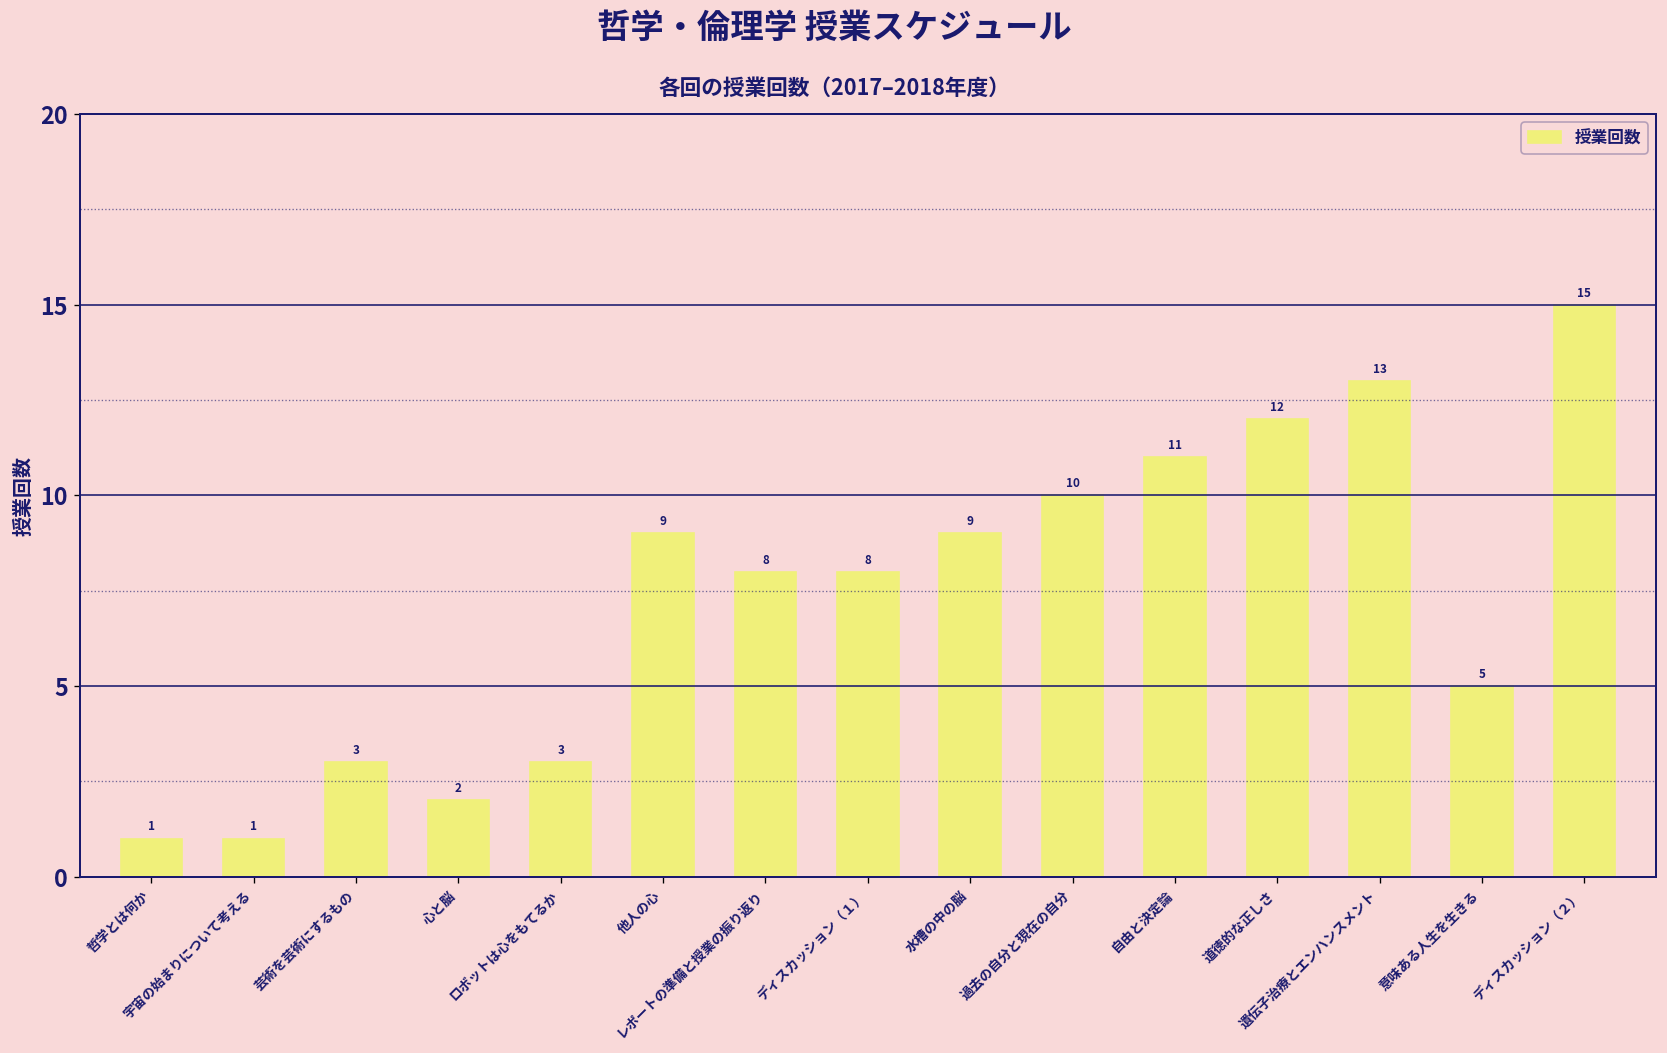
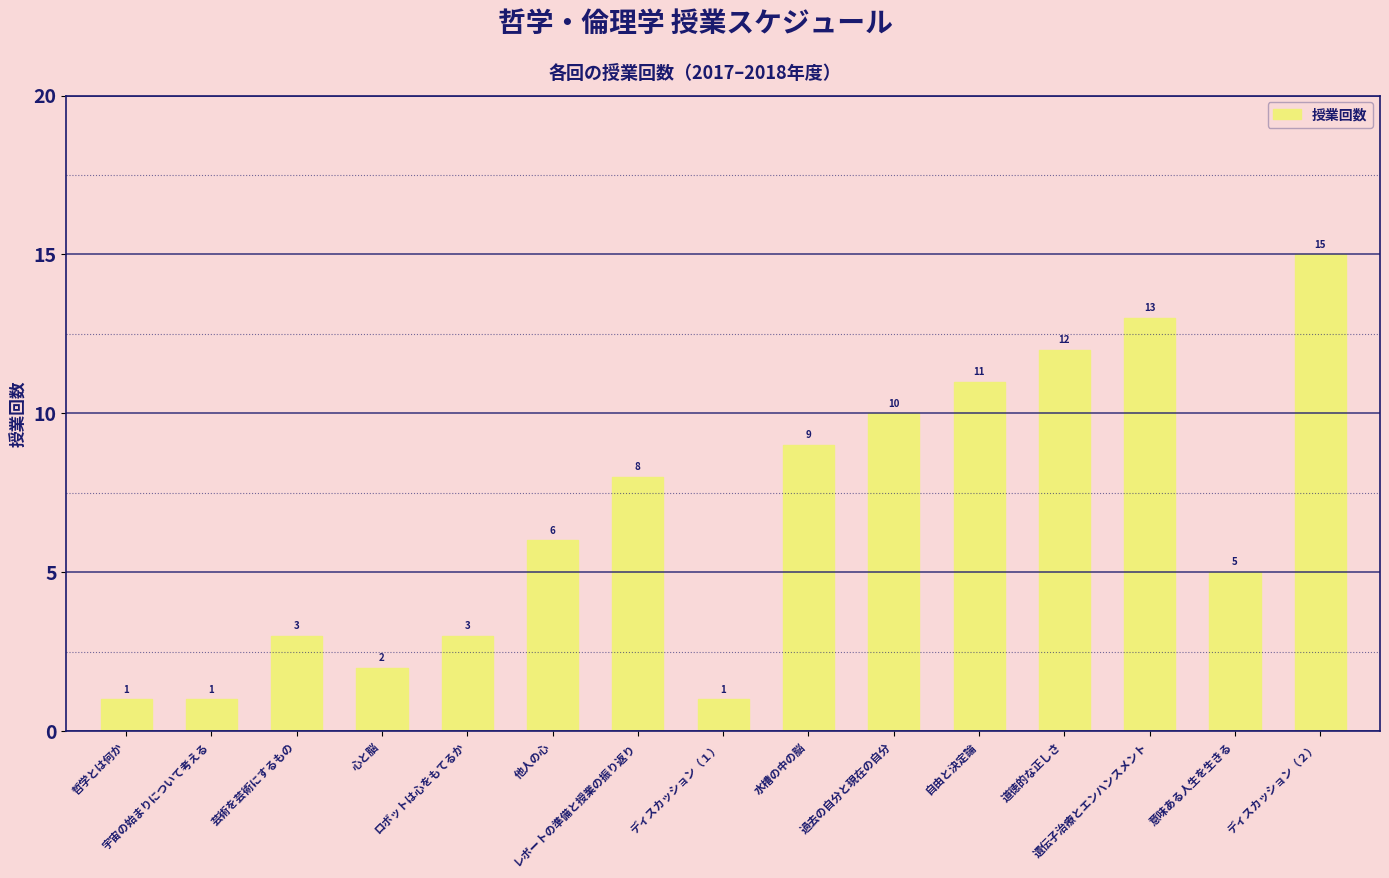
他人の心: 9 -> 6
ディスカッション（１）: 8 -> 1
